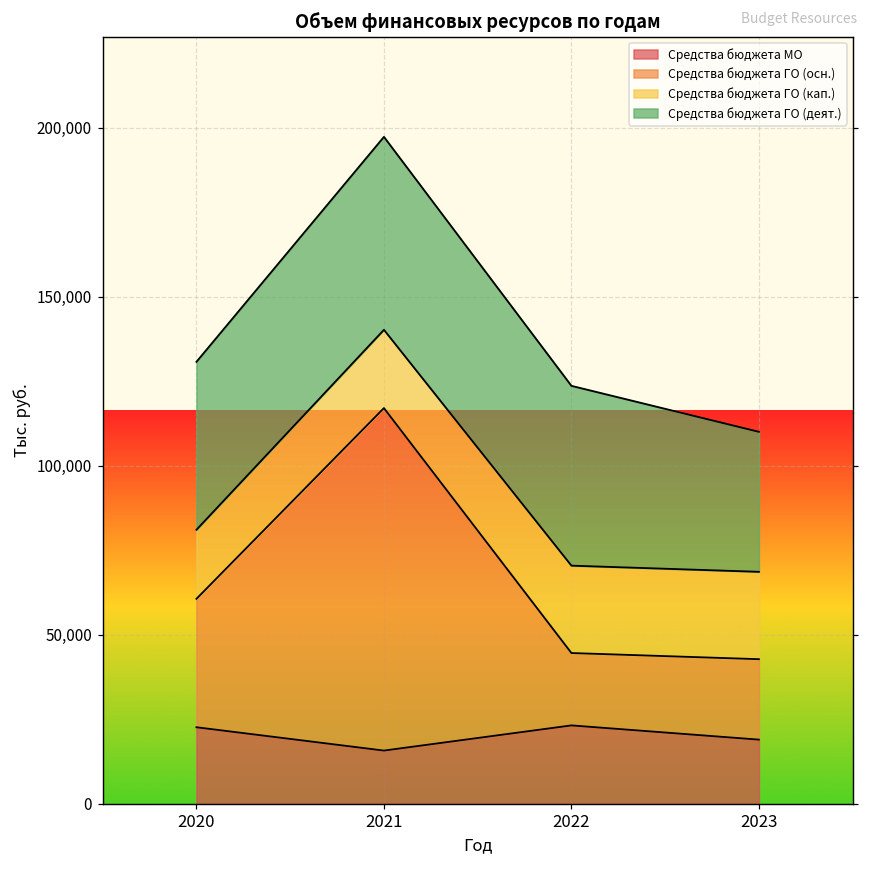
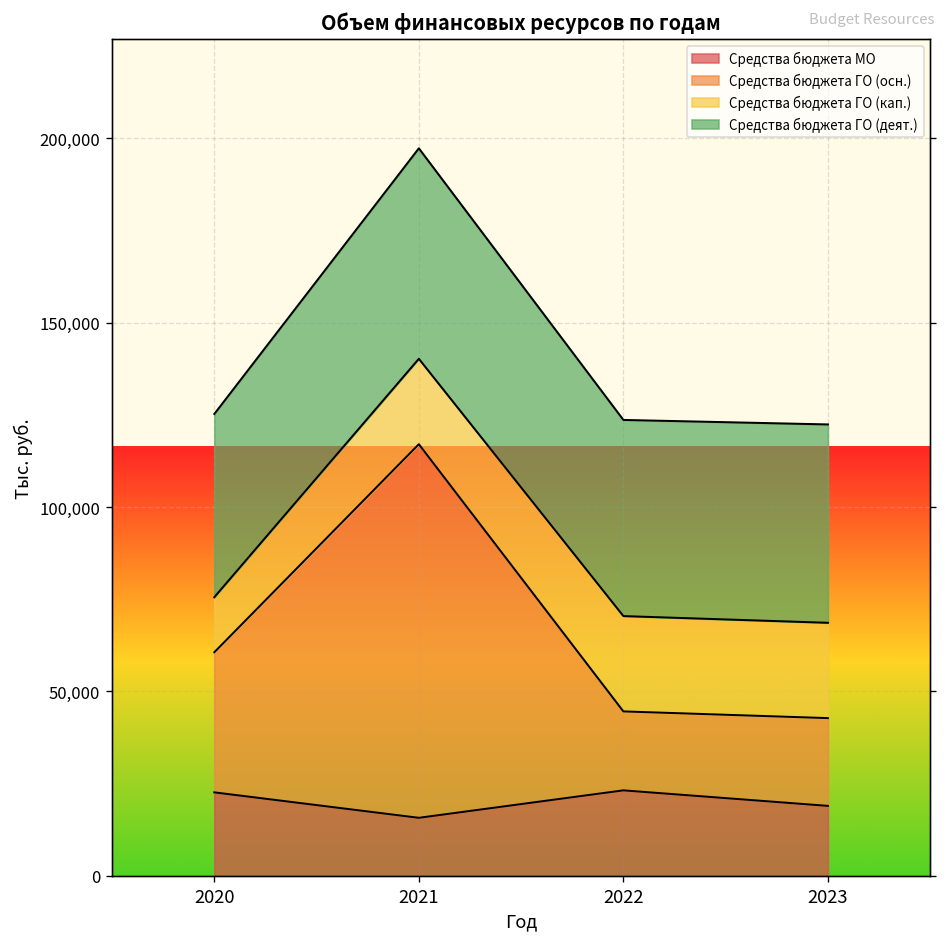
Средства бюджета ГО (кап.), 2020: 20,000 -> 15,000
Средства бюджета ГО (деят.), 2023: 41,000 -> 54,000
